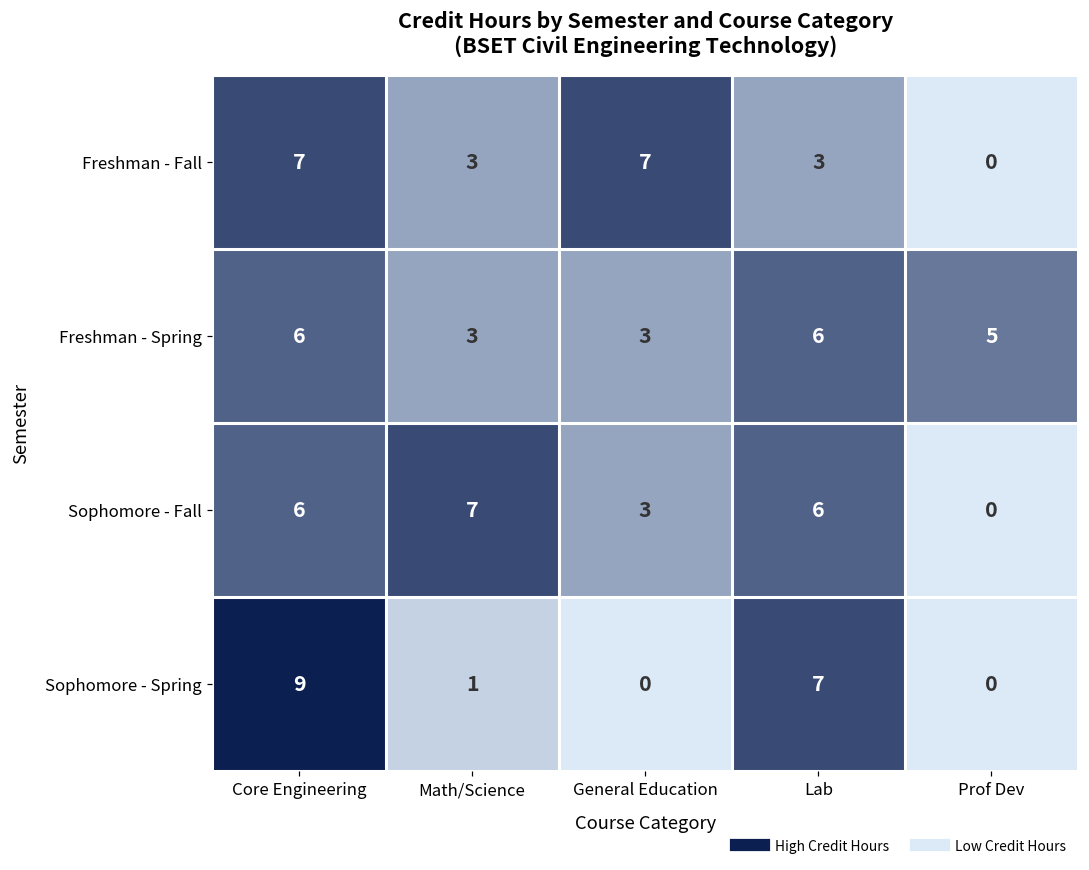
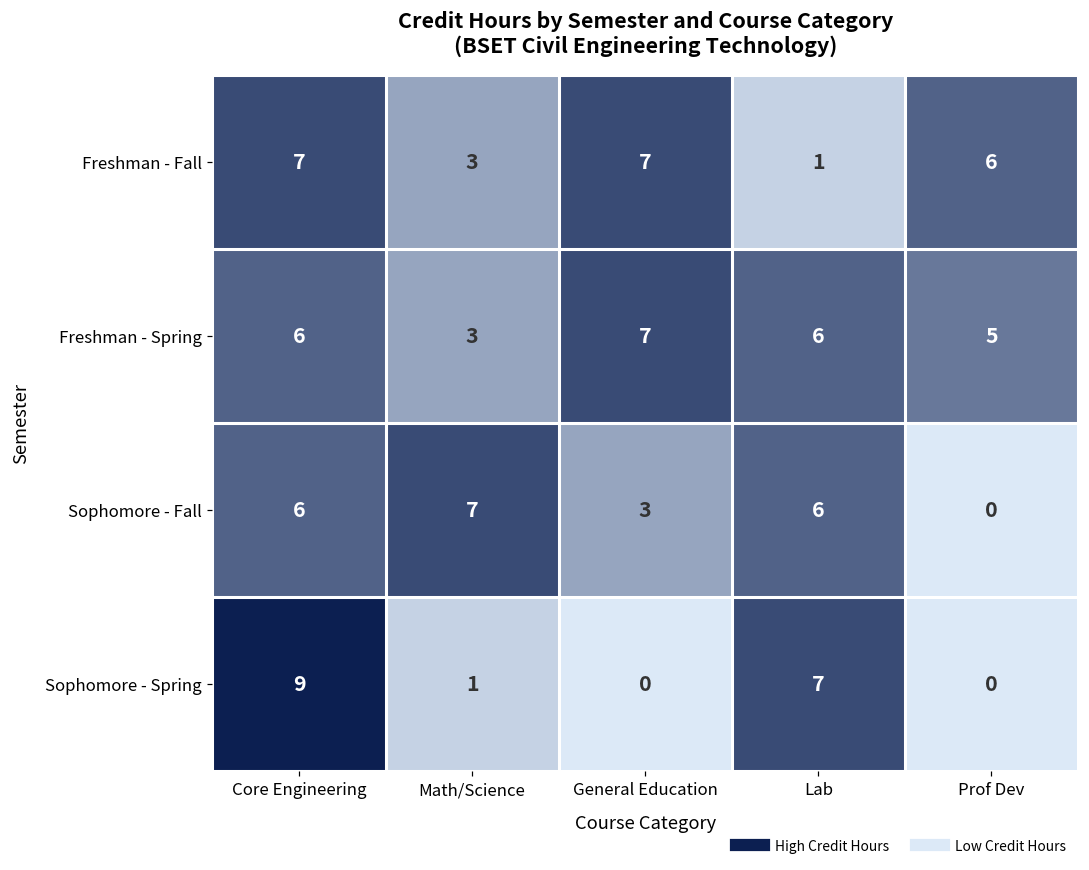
Freshman - Fall, Lab: 3 -> 1
Freshman - Fall, Prof Dev: 0 -> 6
Freshman - Spring, General Education: 3 -> 7
